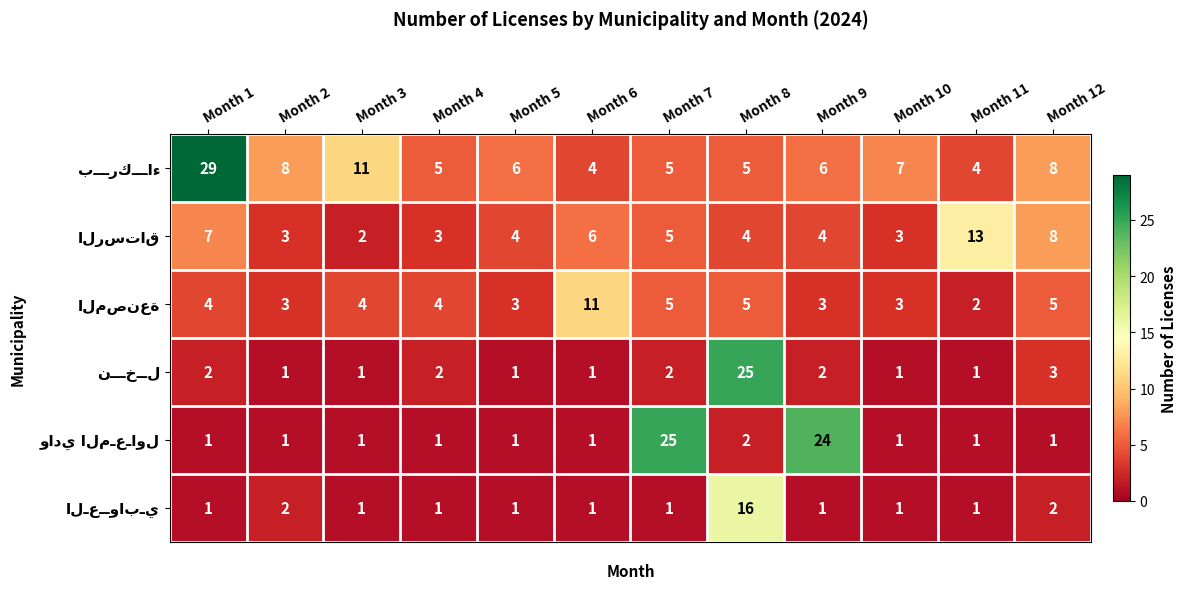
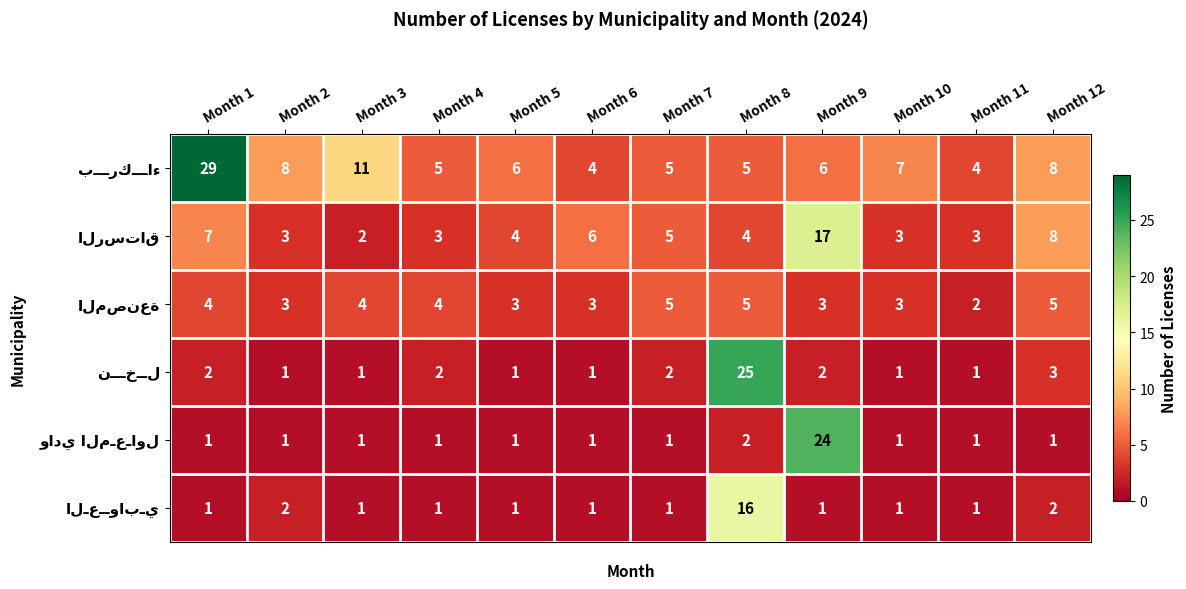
الرستاق, Month 9: 4 -> 17
الرستاق, Month 11: 13 -> 3
المصنعة, Month 6: 11 -> 3
وادي المـعـاول, Month 7: 25 -> 1
